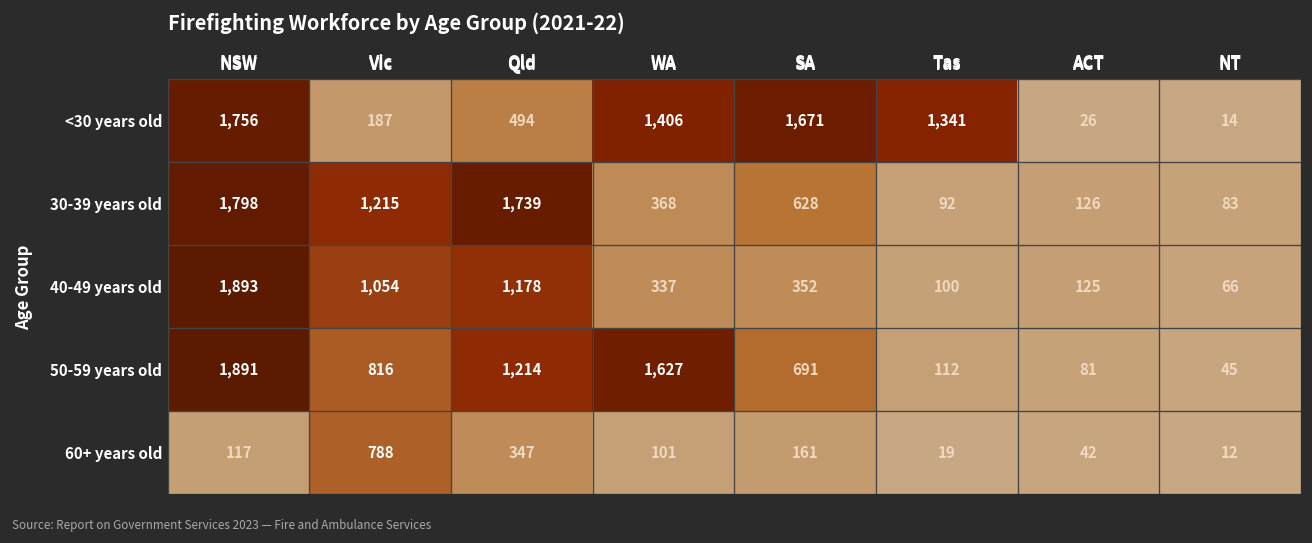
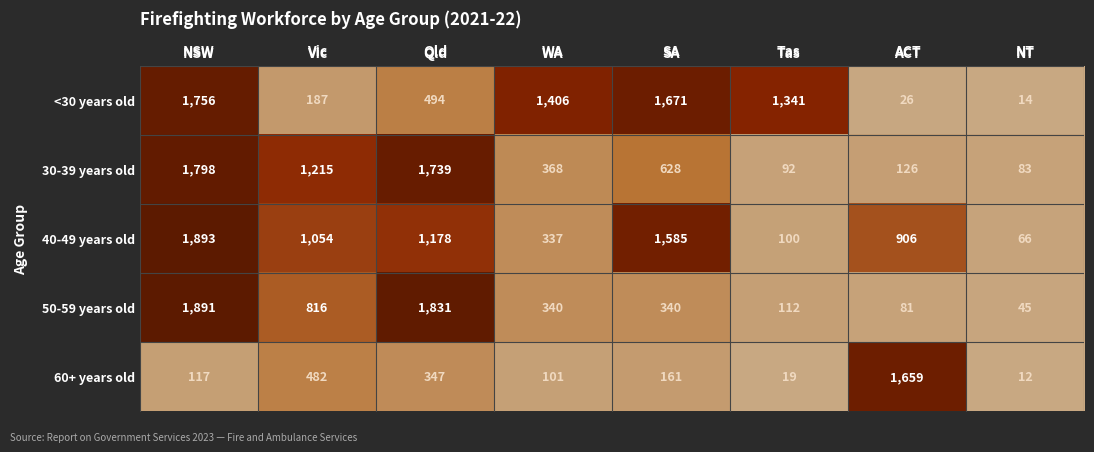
40-49 years old, SA: 352 -> 1,585
40-49 years old, ACT: 125 -> 906
50-59 years old, Qld: 1,214 -> 1,831
50-59 years old, WA: 1,627 -> 340
50-59 years old, SA: 691 -> 340
60+ years old, Vic: 788 -> 482
60+ years old, ACT: 42 -> 1,659
